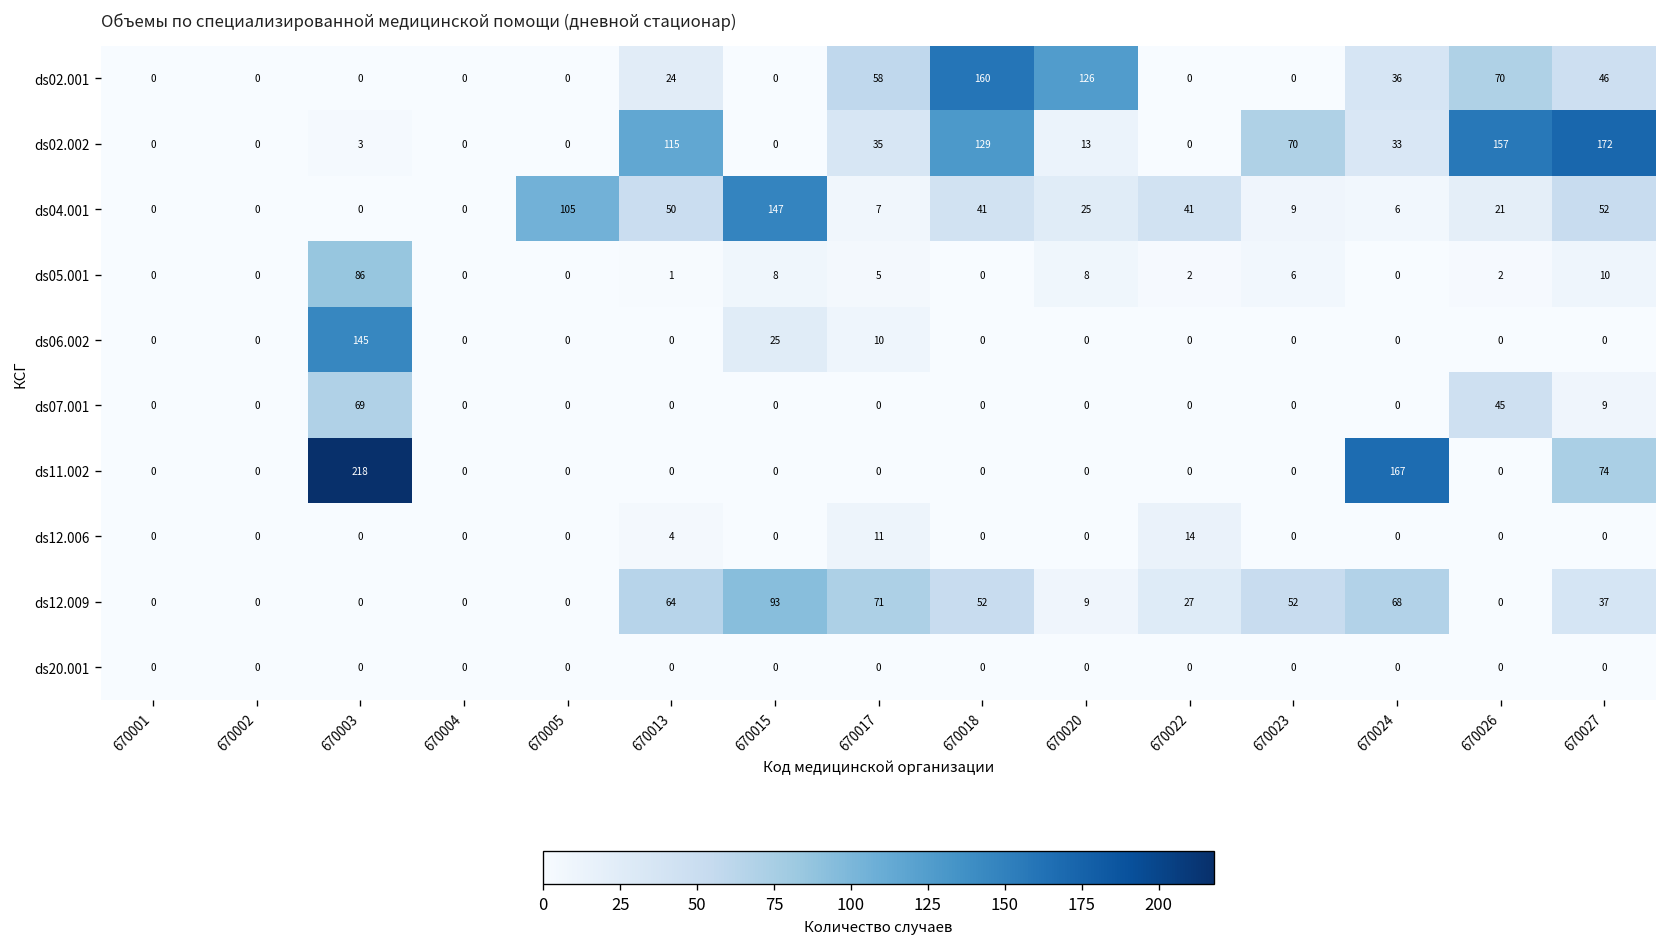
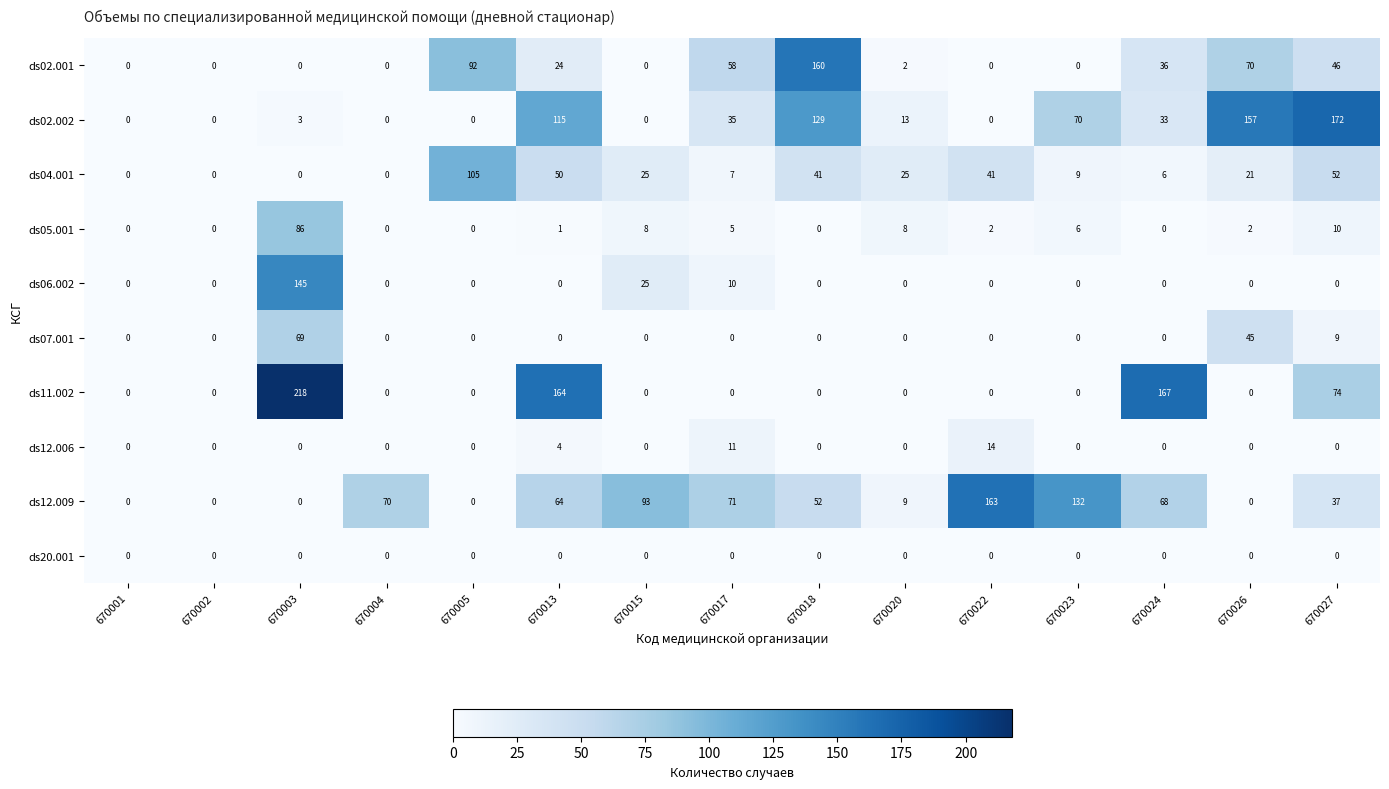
ds02.001, 670005: 0 -> 92
ds02.001, 670020: 126 -> 2
ds04.001, 670015: 147 -> 25
ds11.002, 670013: 0 -> 164
ds12.009, 670004: 0 -> 70
ds12.009, 670022: 27 -> 163
ds12.009, 670023: 52 -> 132
